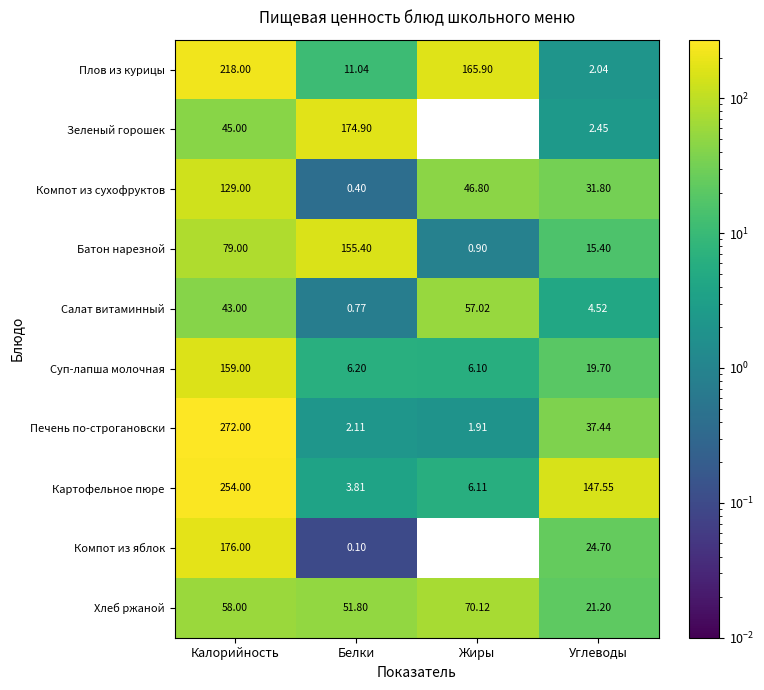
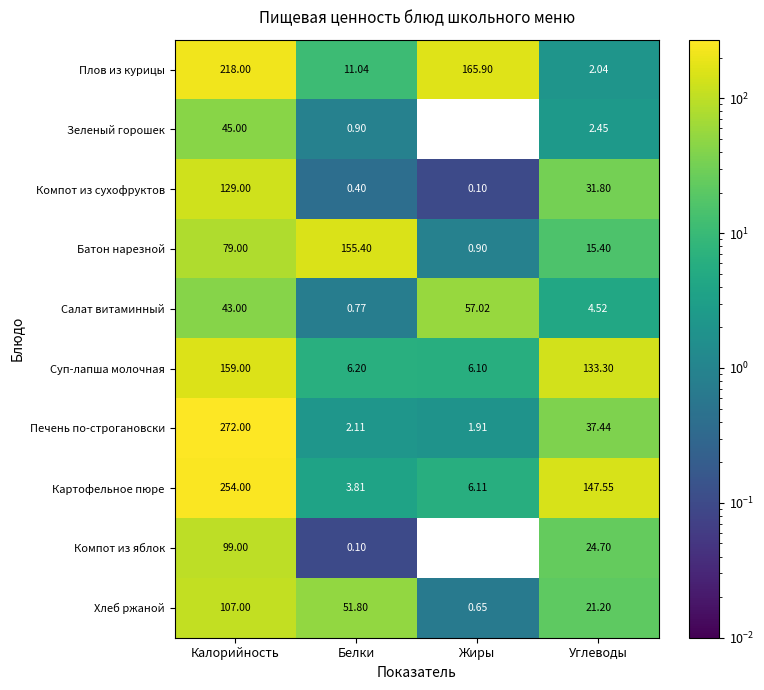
Зеленый горошек, Белки: 174.90 -> 0.90
Компот из сухофруктов, Жиры: 46.80 -> 0.10
Суп-лапша молочная, Углеводы: 19.70 -> 133.30
Компот из яблок, Калорийность: 176.00 -> 99.00
Хлеб ржаной, Калорийность: 58.00 -> 107.00
Хлеб ржаной, Жиры: 70.12 -> 0.65
